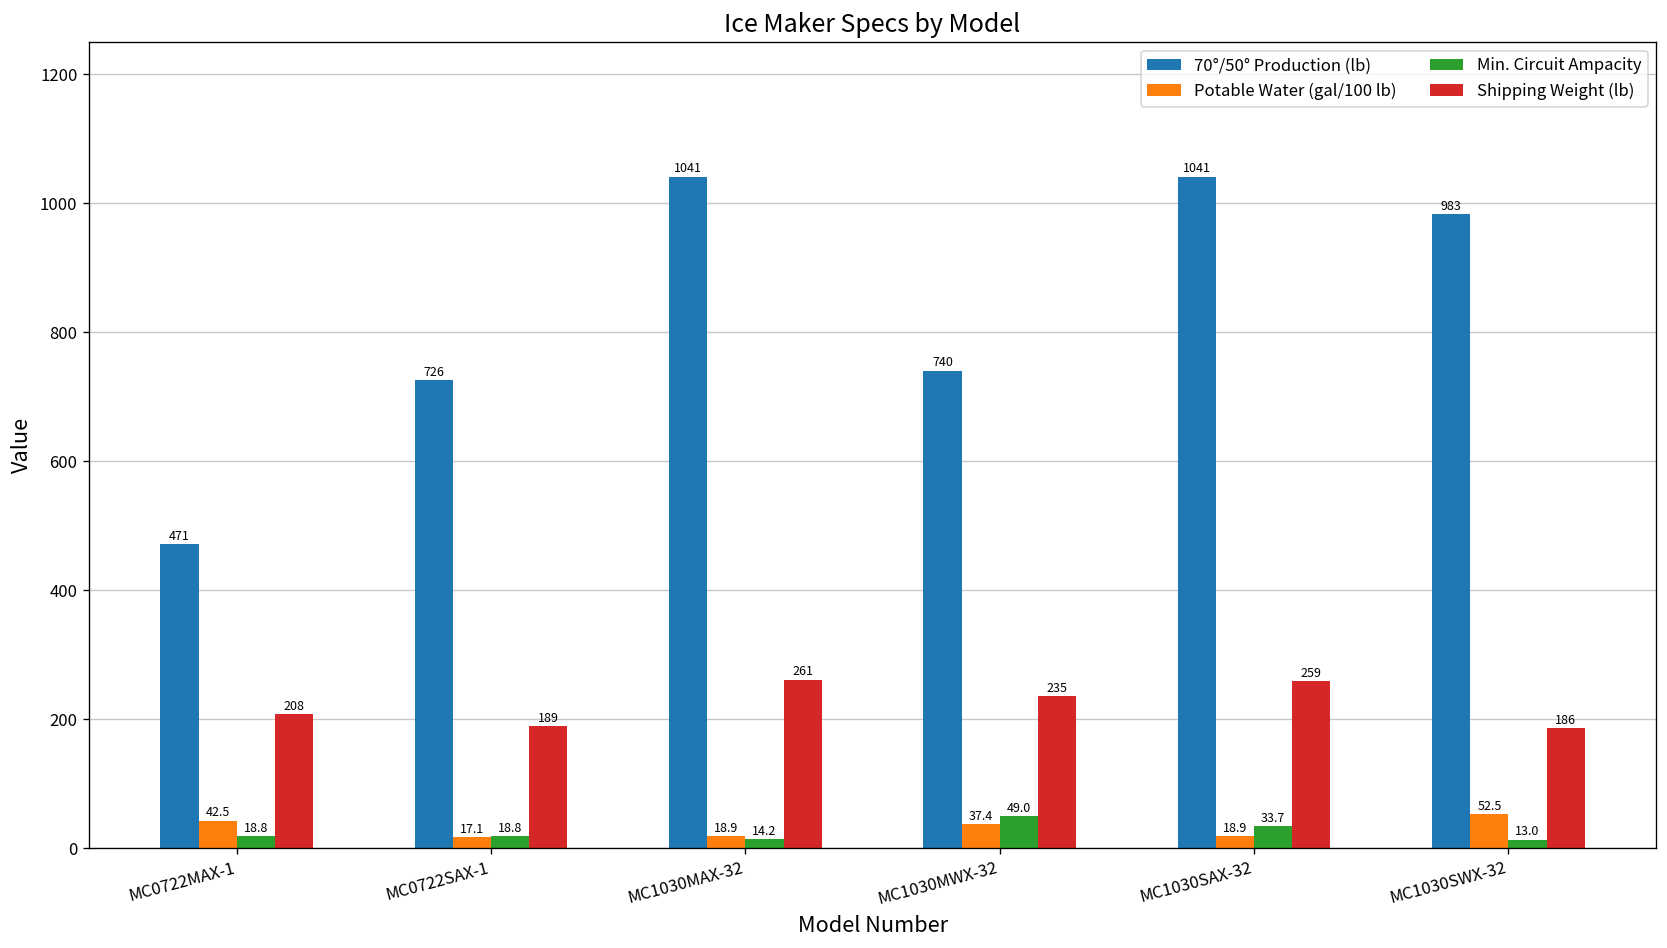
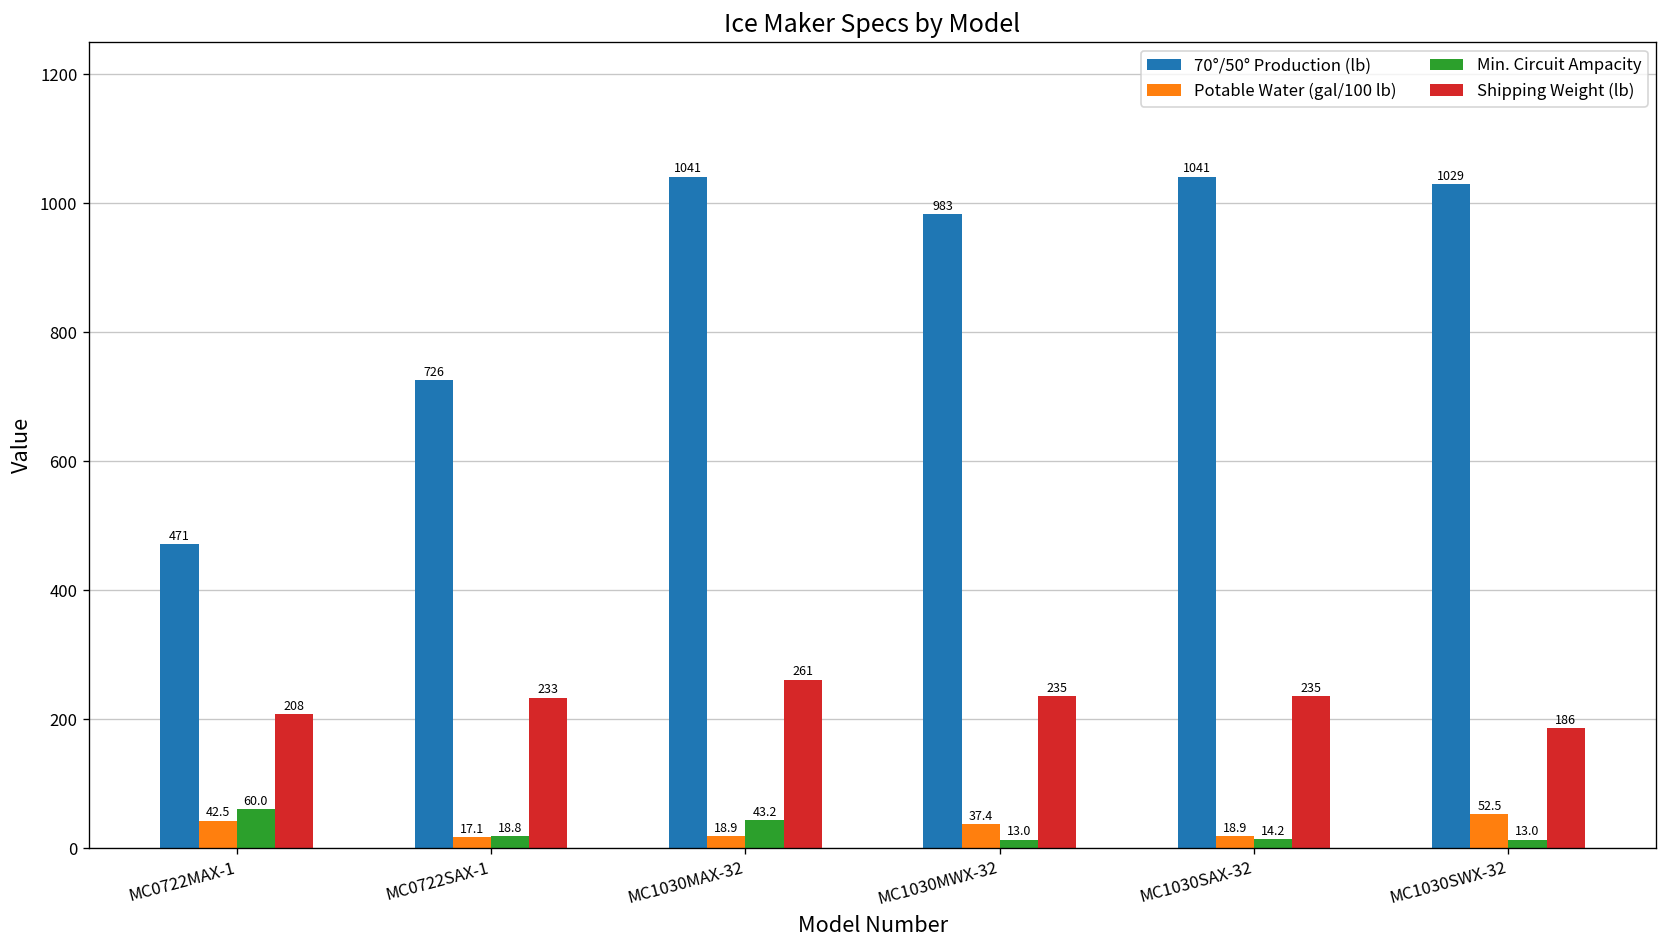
Min. Circuit Ampacity, MC0722MAX-1: 18.8 -> 60.0
Shipping Weight (lb), MC0722SAX-1: 189 -> 233
Min. Circuit Ampacity, MC1030MAX-32: 14.2 -> 43.2
70°/50° Production (lb), MC1030MWX-32: 740 -> 983
Min. Circuit Ampacity, MC1030MWX-32: 49.0 -> 13.0
Min. Circuit Ampacity, MC1030SAX-32: 33.7 -> 14.2
Shipping Weight (lb), MC1030SAX-32: 259 -> 235
70°/50° Production (lb), MC1030SWX-32: 983 -> 1029
